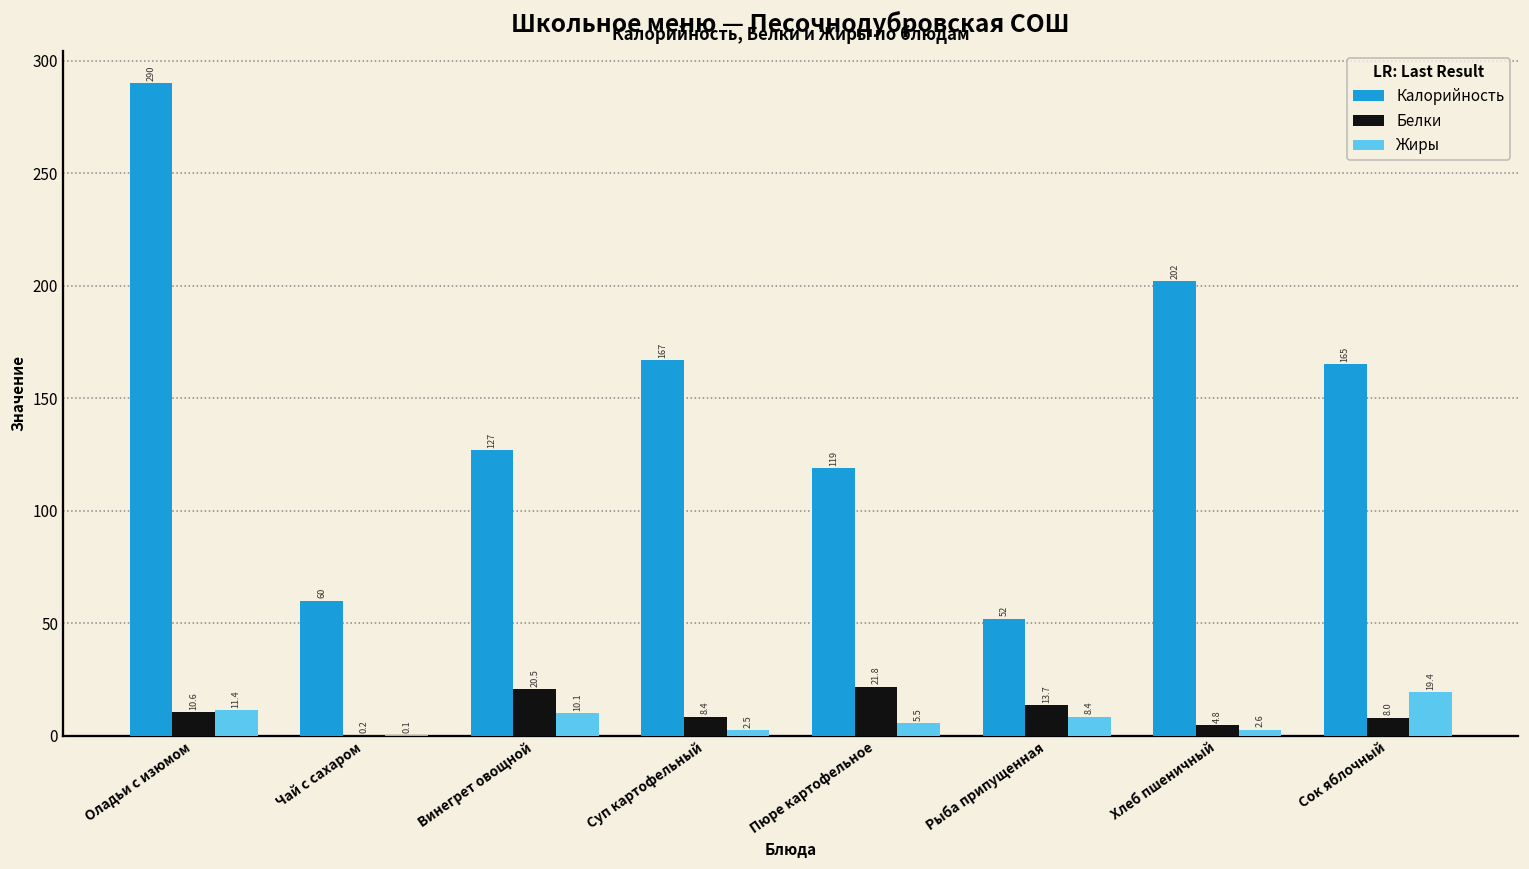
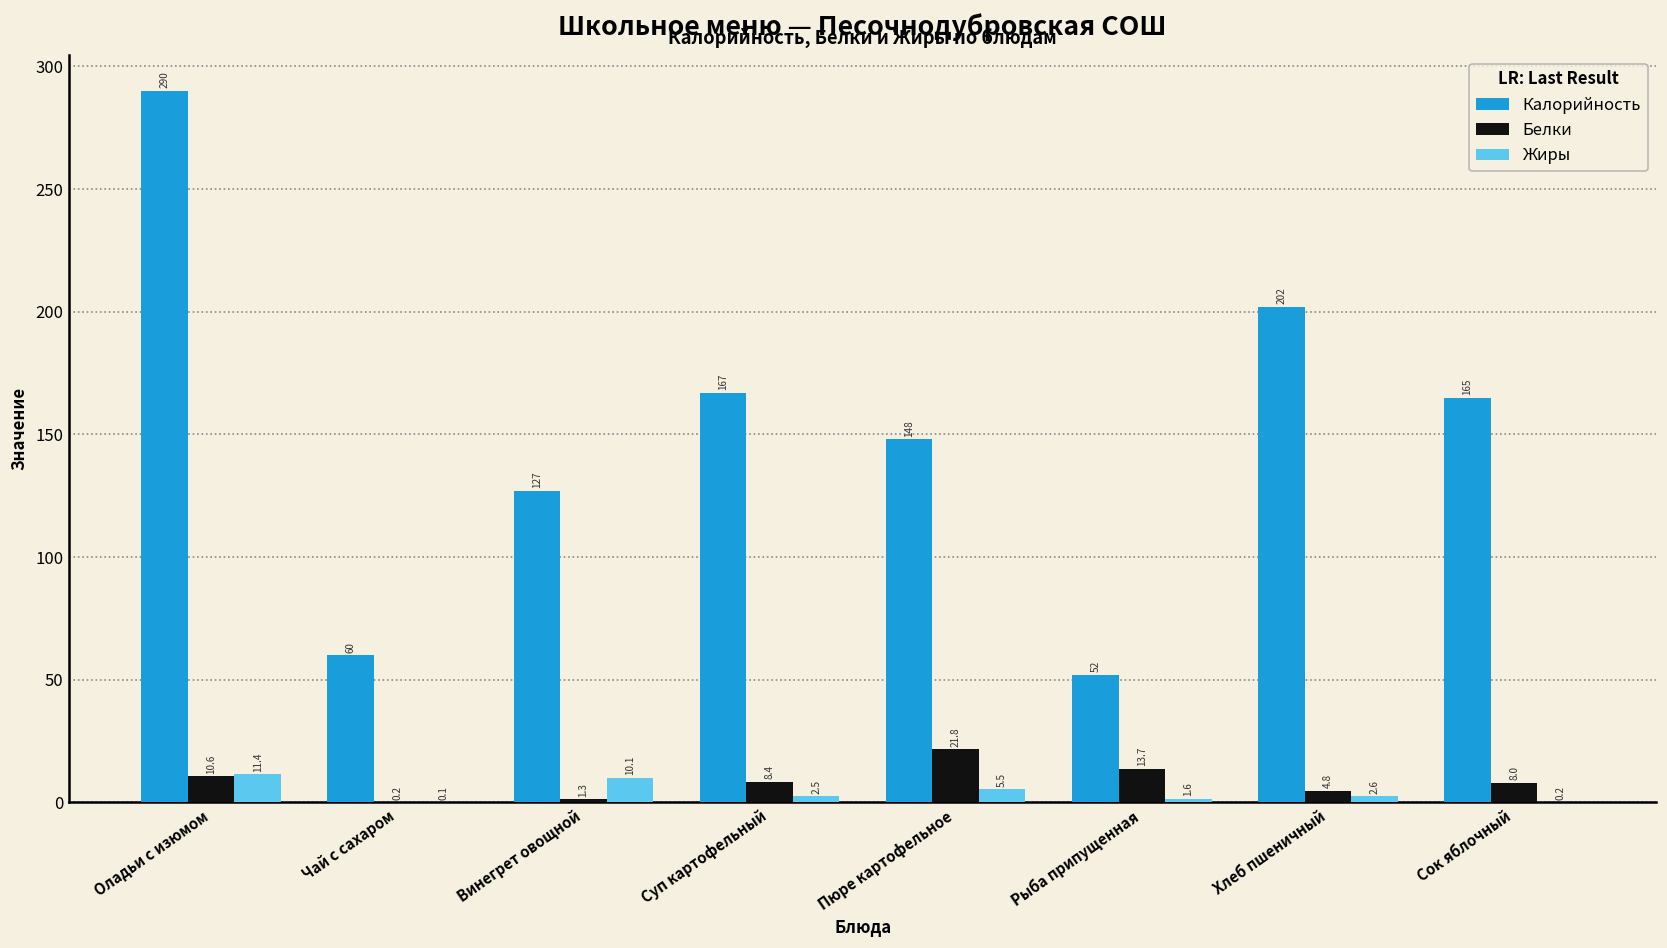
Белки, Винегрет овощной: 20.5 -> 1.3
Калорийность, Пюре картофельное: 119 -> 148
Жиры, Рыба припущенная: 8.4 -> 1.6
Жиры, Сок яблочный: 19.4 -> 0.2
